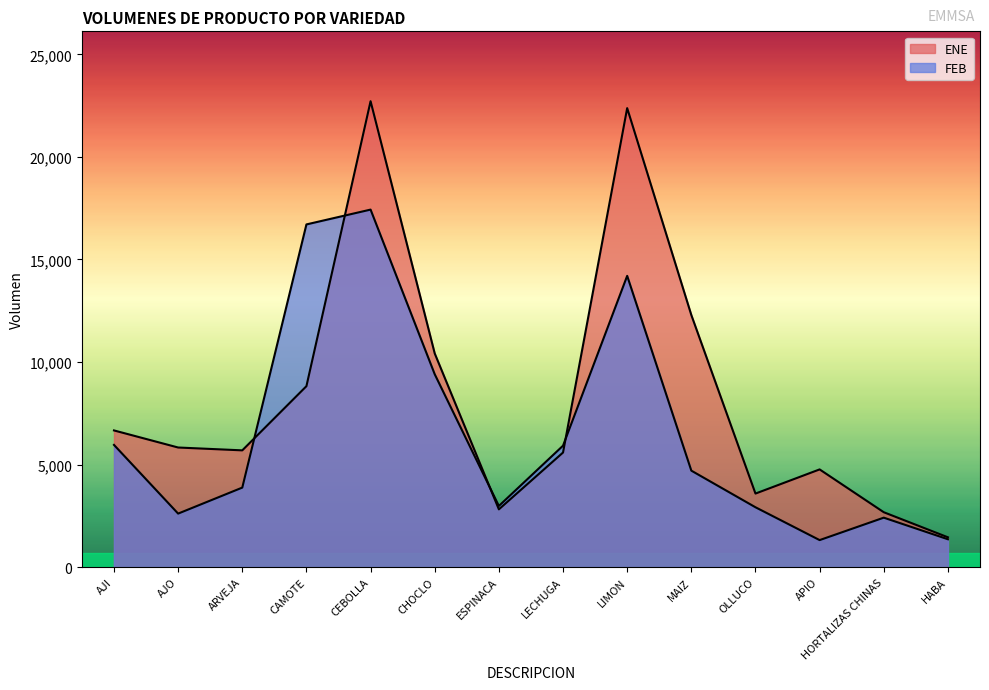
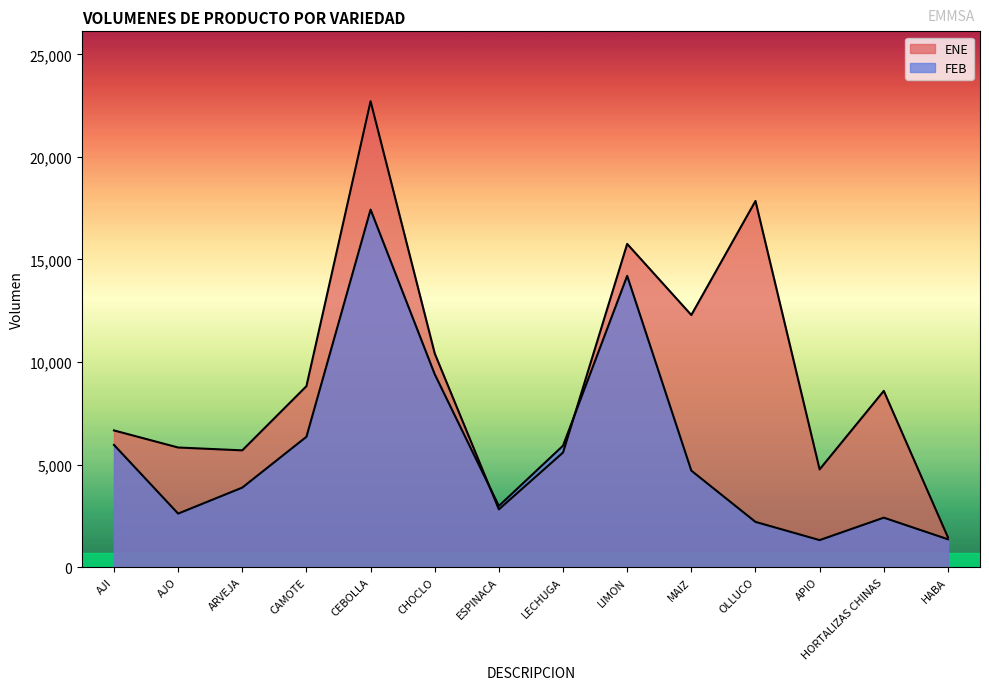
FEB, CAMOTE: 16,700 -> 6,400
ENE, LIMON: 22,400 -> 15,800
ENE, OLLUCO: 3,600 -> 17,900
FEB, OLLUCO: 2,900 -> 2,200
ENE, HORTALIZAS CHINAS: 2,700 -> 8,600
